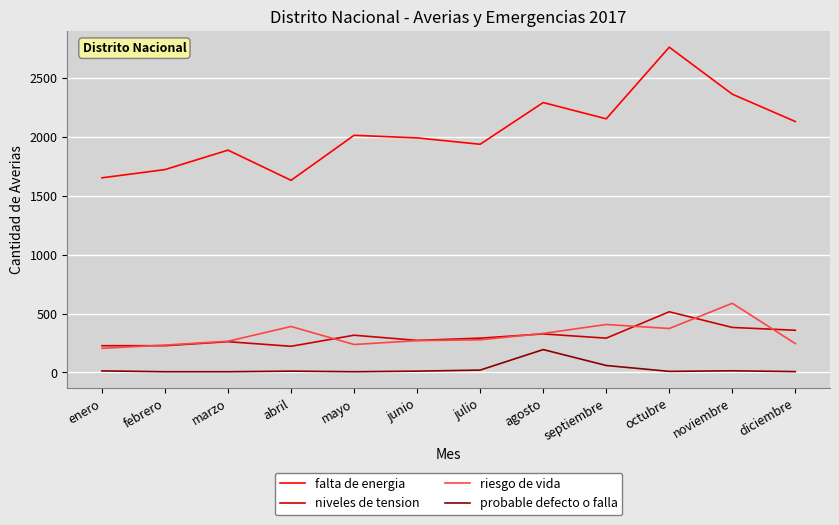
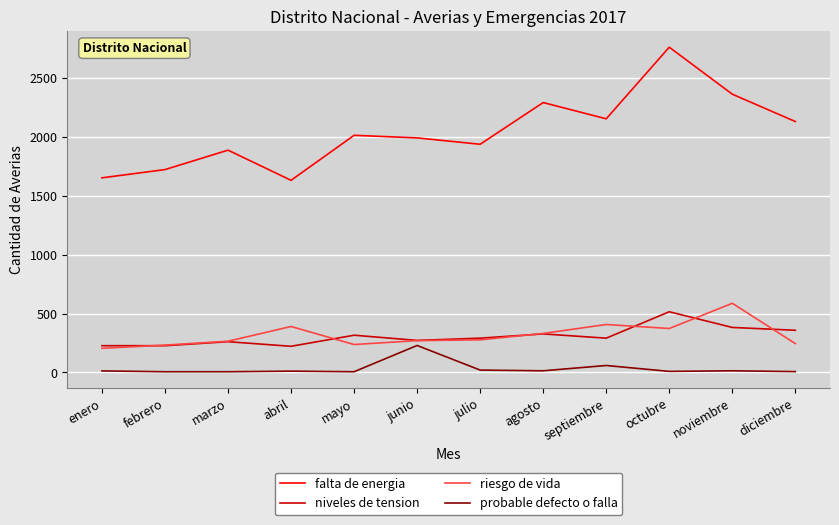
probable defecto o falla, junio: 10 -> 230
probable defecto o falla, agosto: 190 -> 10
